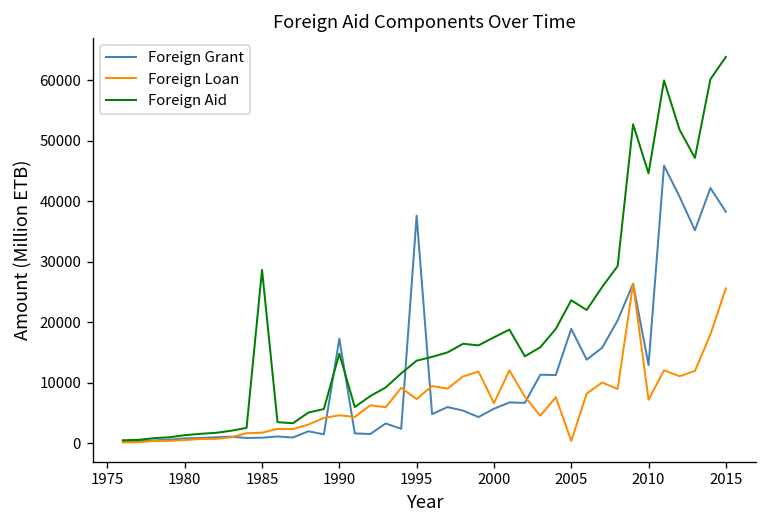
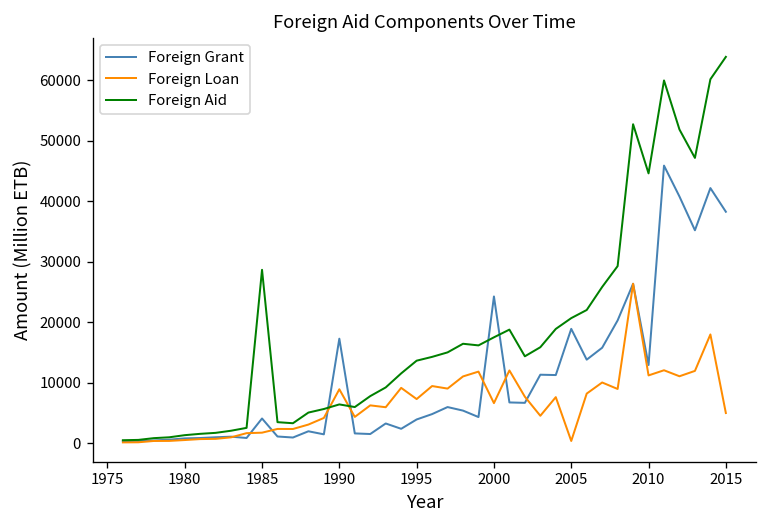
Foreign Grant, 1985: 1000 -> 4000
Foreign Loan, 1990: 5000 -> 9000
Foreign Aid, 1990: 15000 -> 6000
Foreign Grant, 1995: 38000 -> 4000
Foreign Grant, 2000: 6000 -> 24000
Foreign Aid, 2005: 24000 -> 21000
Foreign Loan, 2010: 7000 -> 11000
Foreign Loan, 2015: 26000 -> 5000
